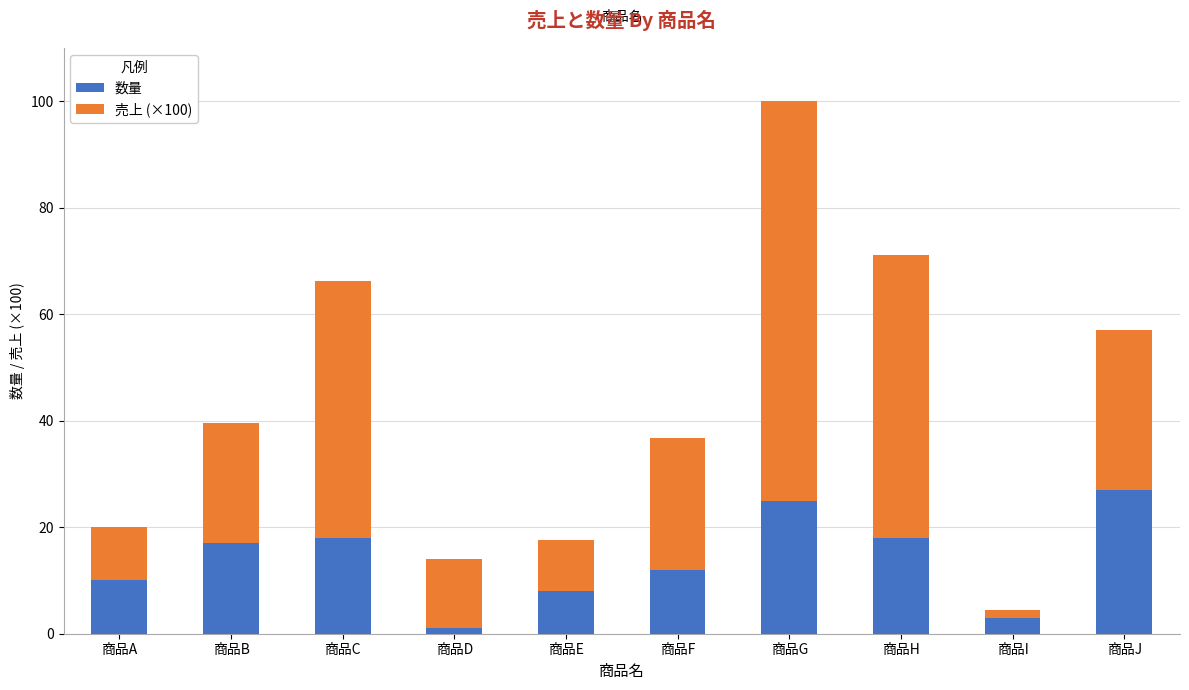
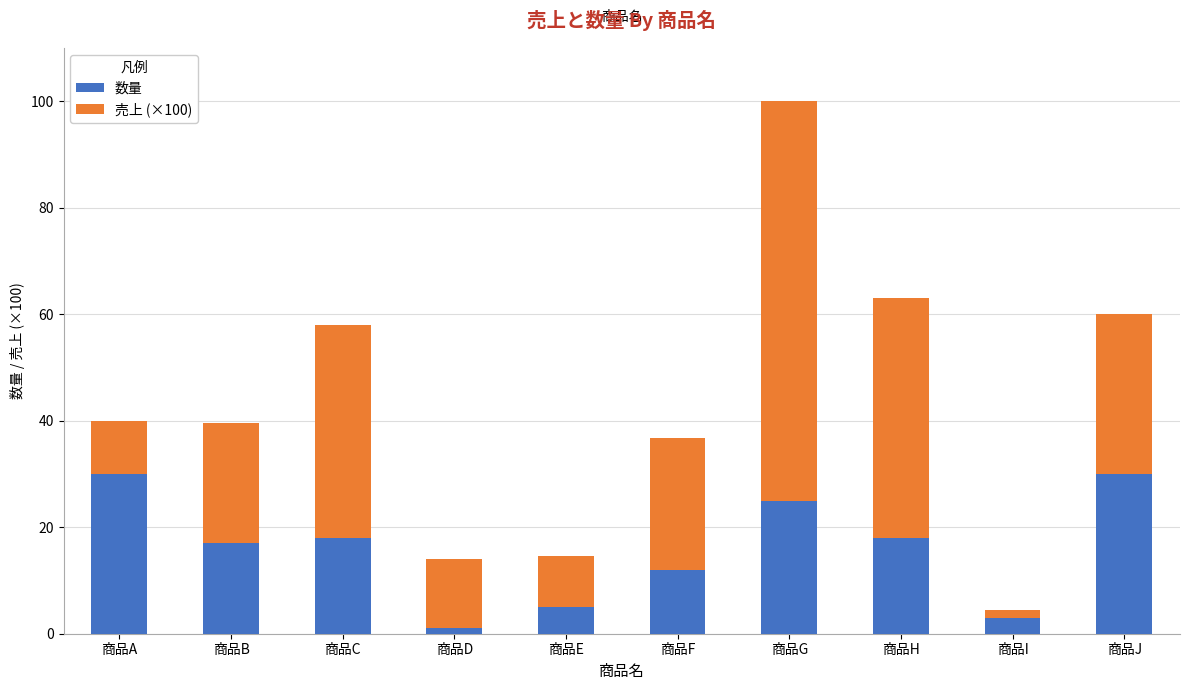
数量, 商品A: 10 -> 30
売上 (×100), 商品C: 48 -> 40
数量, 商品E: 8 -> 5
売上 (×100), 商品H: 53 -> 45
数量, 商品J: 27 -> 30
